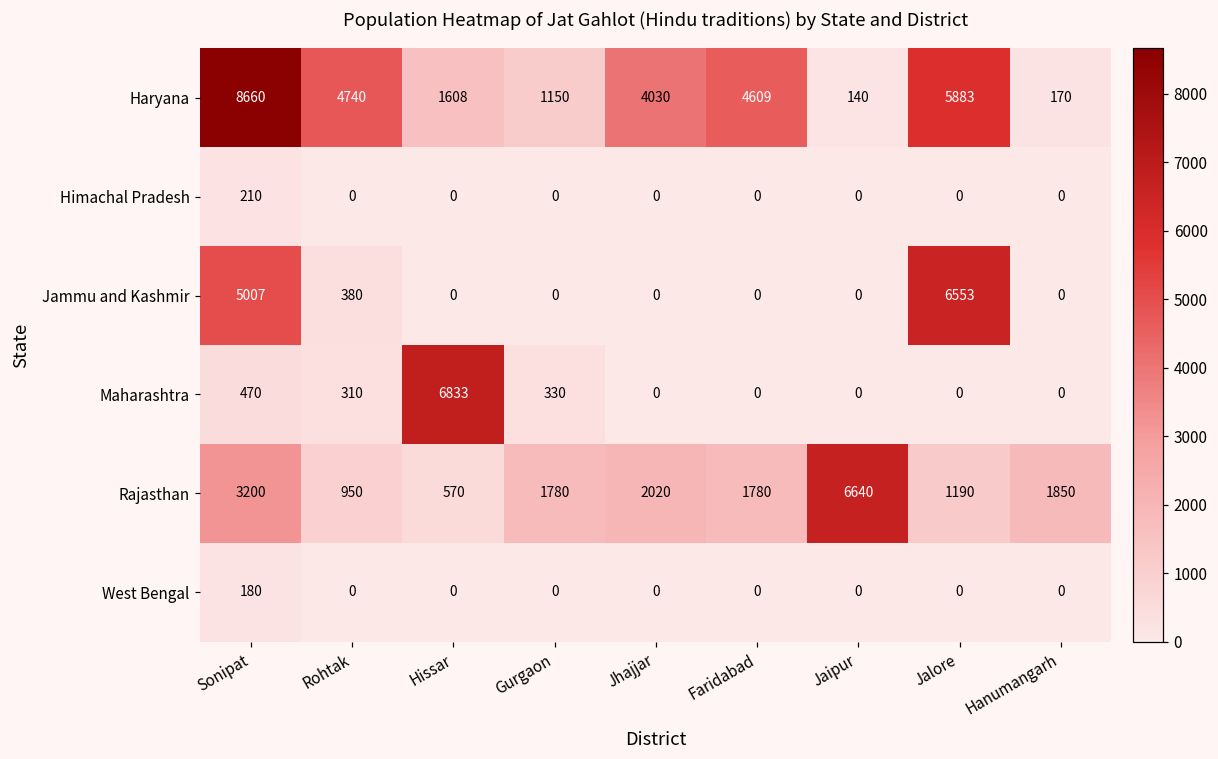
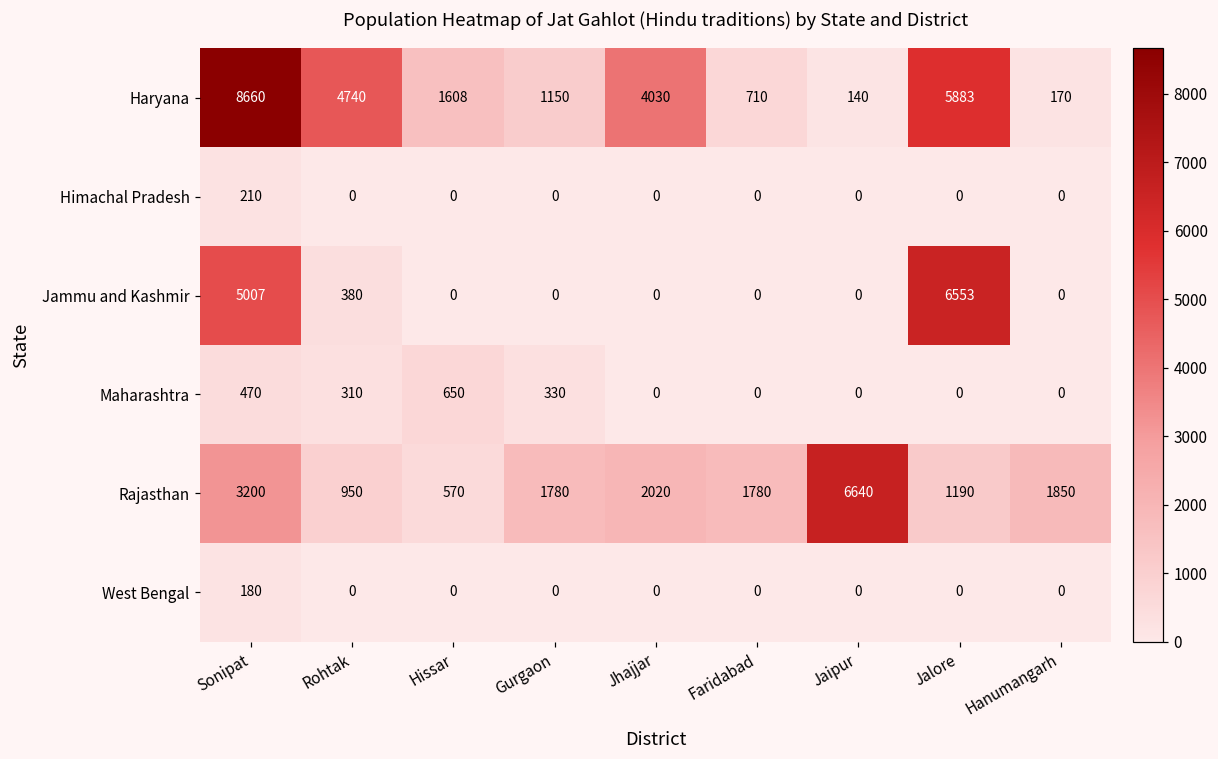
Haryana, Faridabad: 4609 -> 710
Maharashtra, Hissar: 6833 -> 650
